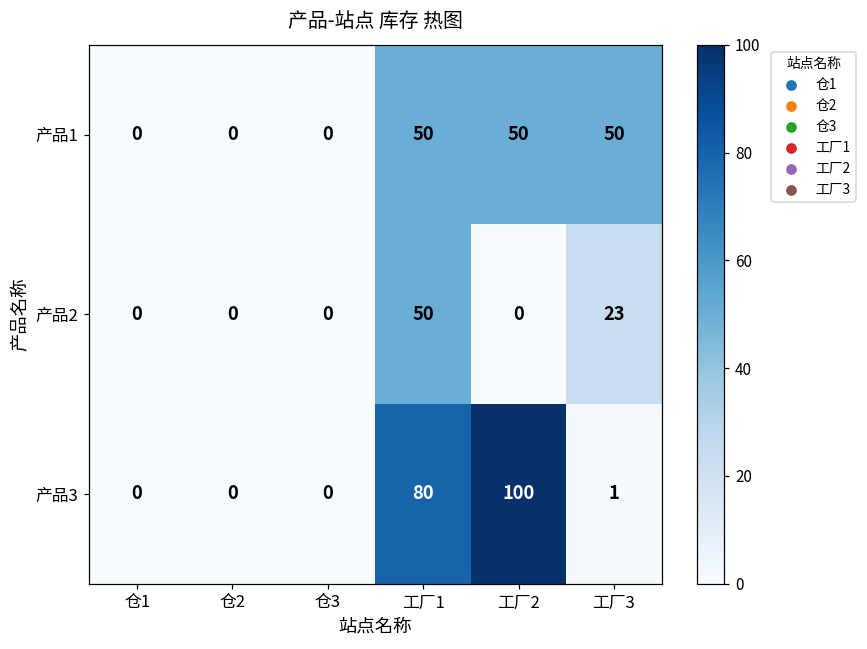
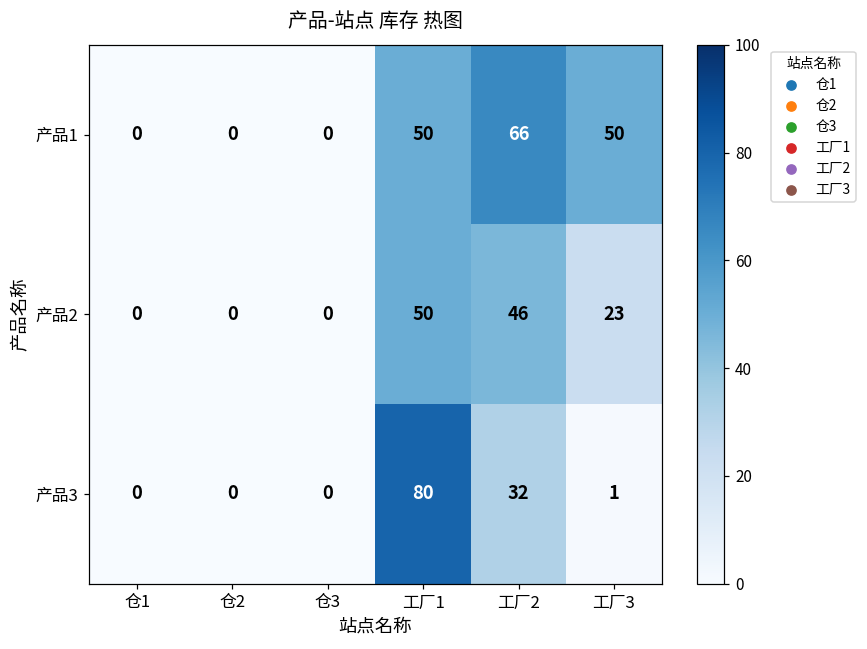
产品1, 工厂2: 50 -> 66
产品2, 工厂2: 0 -> 46
产品3, 工厂2: 100 -> 32
